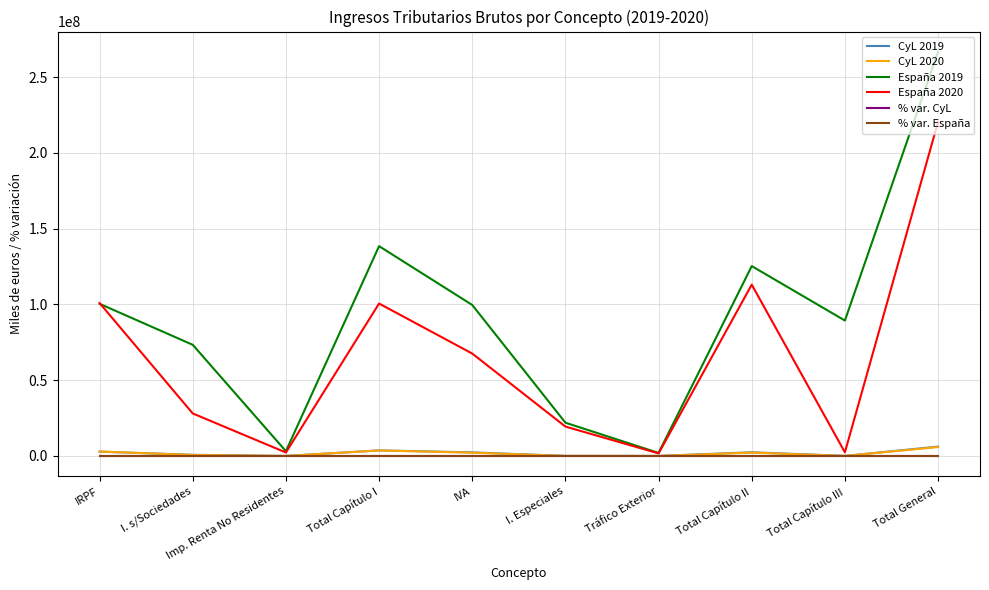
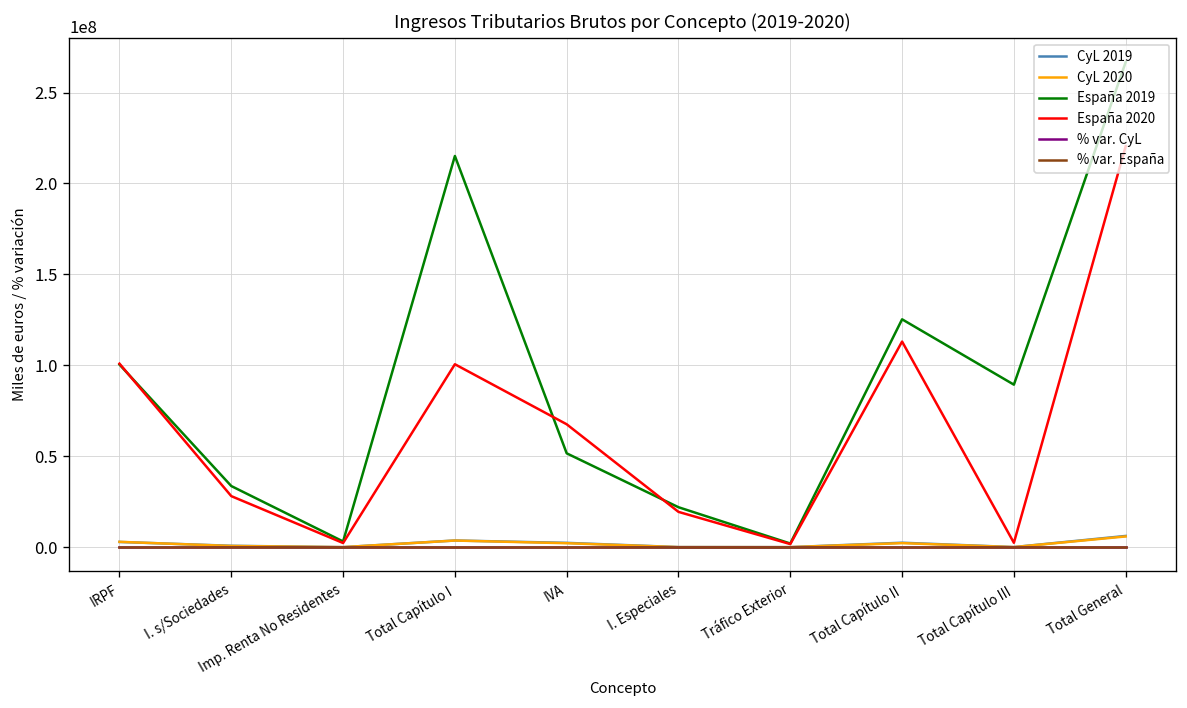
España 2019, I. s/Sociedades: 73000000 -> 34000000
España 2019, Total Capítulo I: 138000000 -> 215000000
España 2019, IVA: 100000000 -> 52000000
